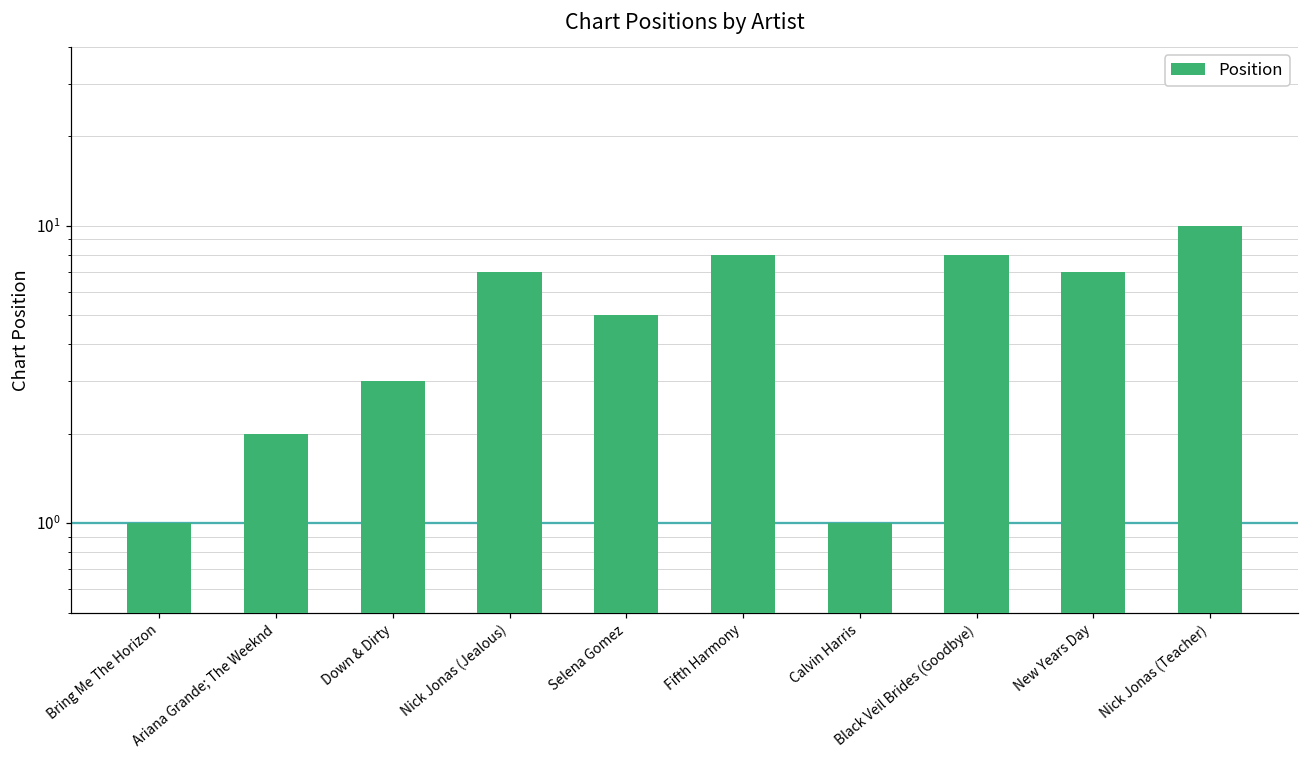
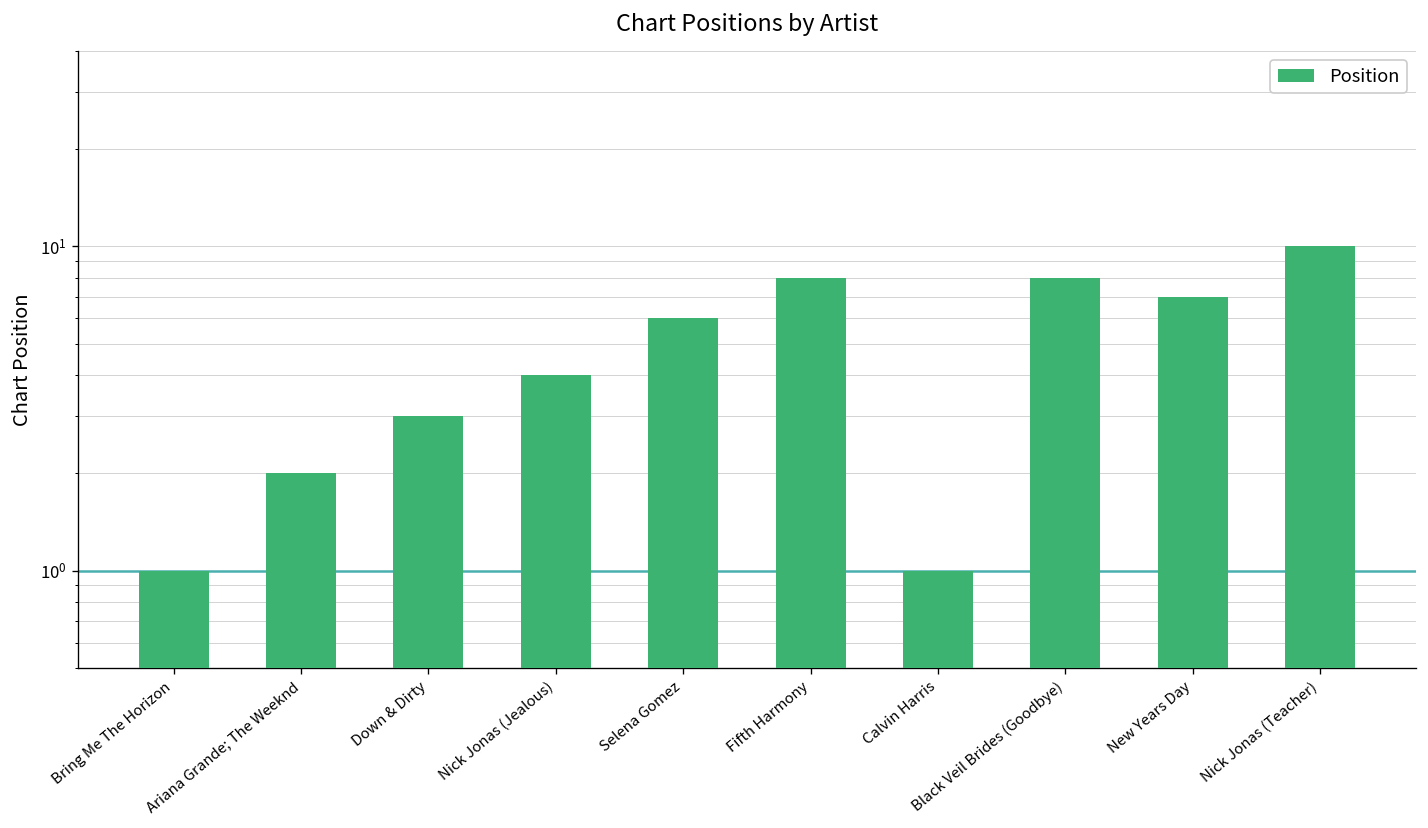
Nick Jonas (Jealous): 7 -> 4
Selena Gomez: 5 -> 6
